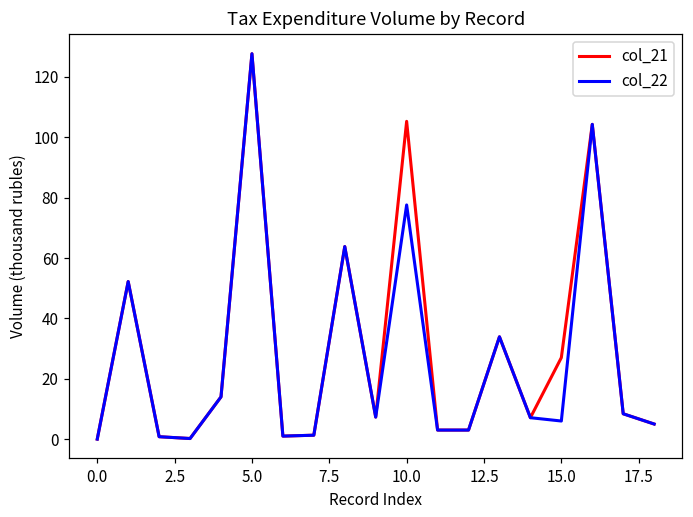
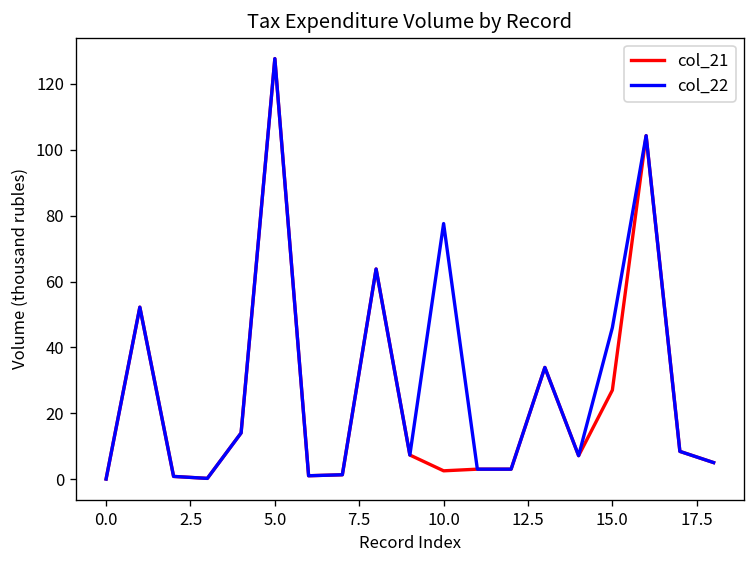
col_21, 10.0: 105 -> 3
col_22, 15.0: 6 -> 46
